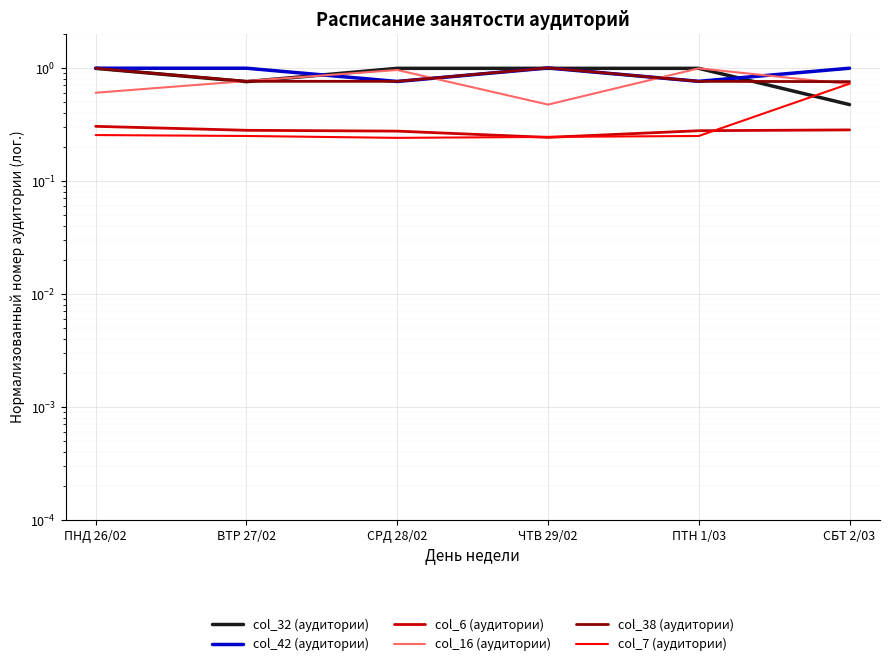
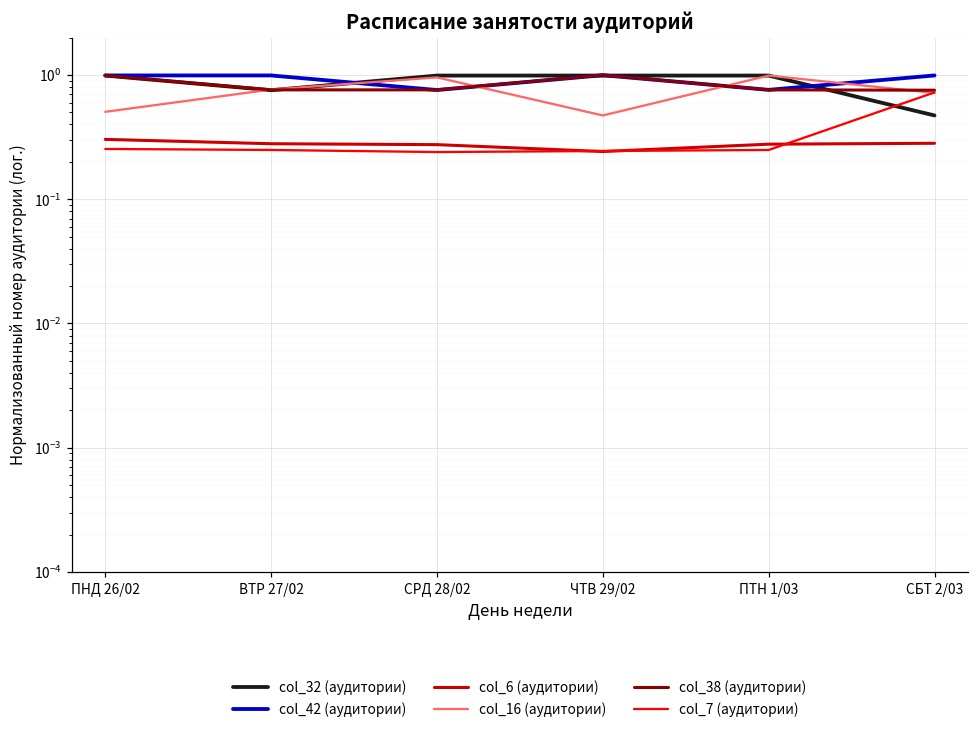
col_16 (аудитории), ПНД 26/02: 0.6 -> 0.5
